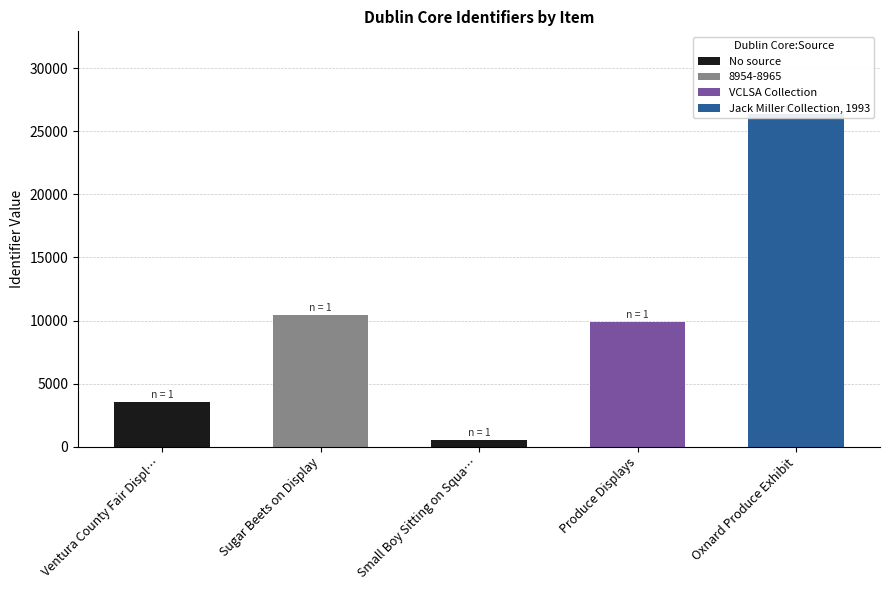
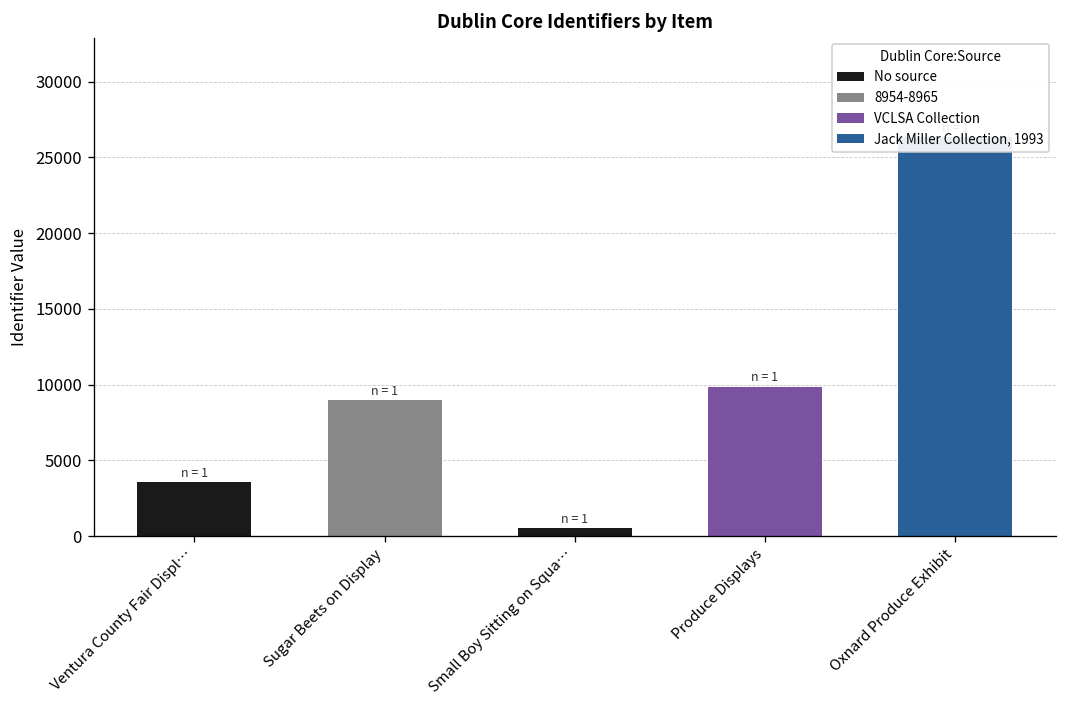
Sugar Beets on Display: 10400 -> 9000
